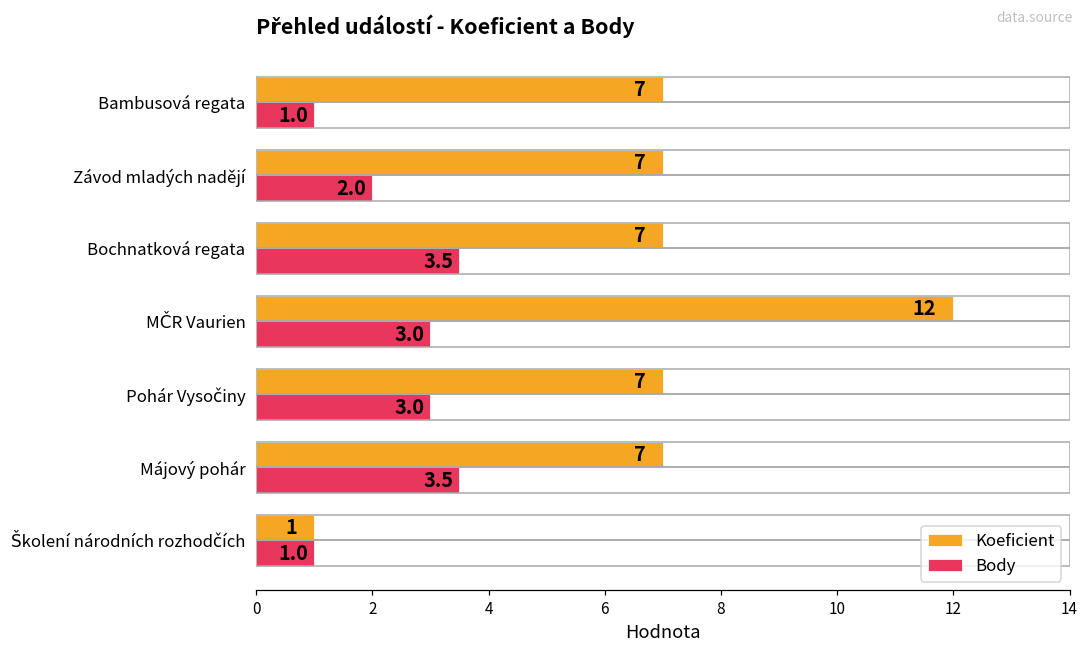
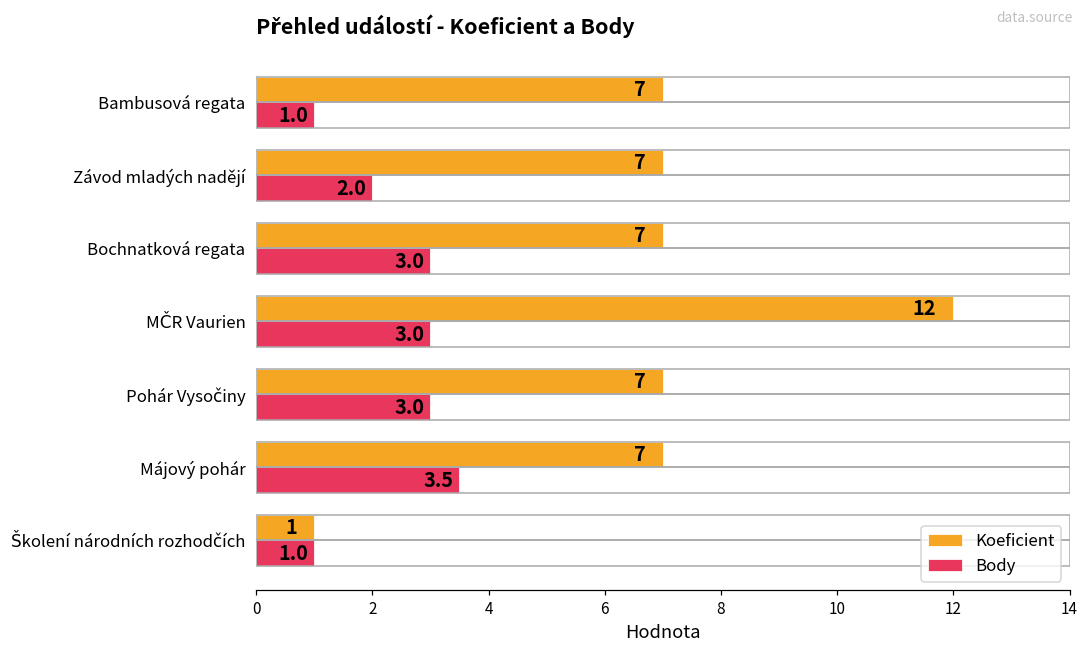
Body, Bochnatková regata: 3.5 -> 3.0
